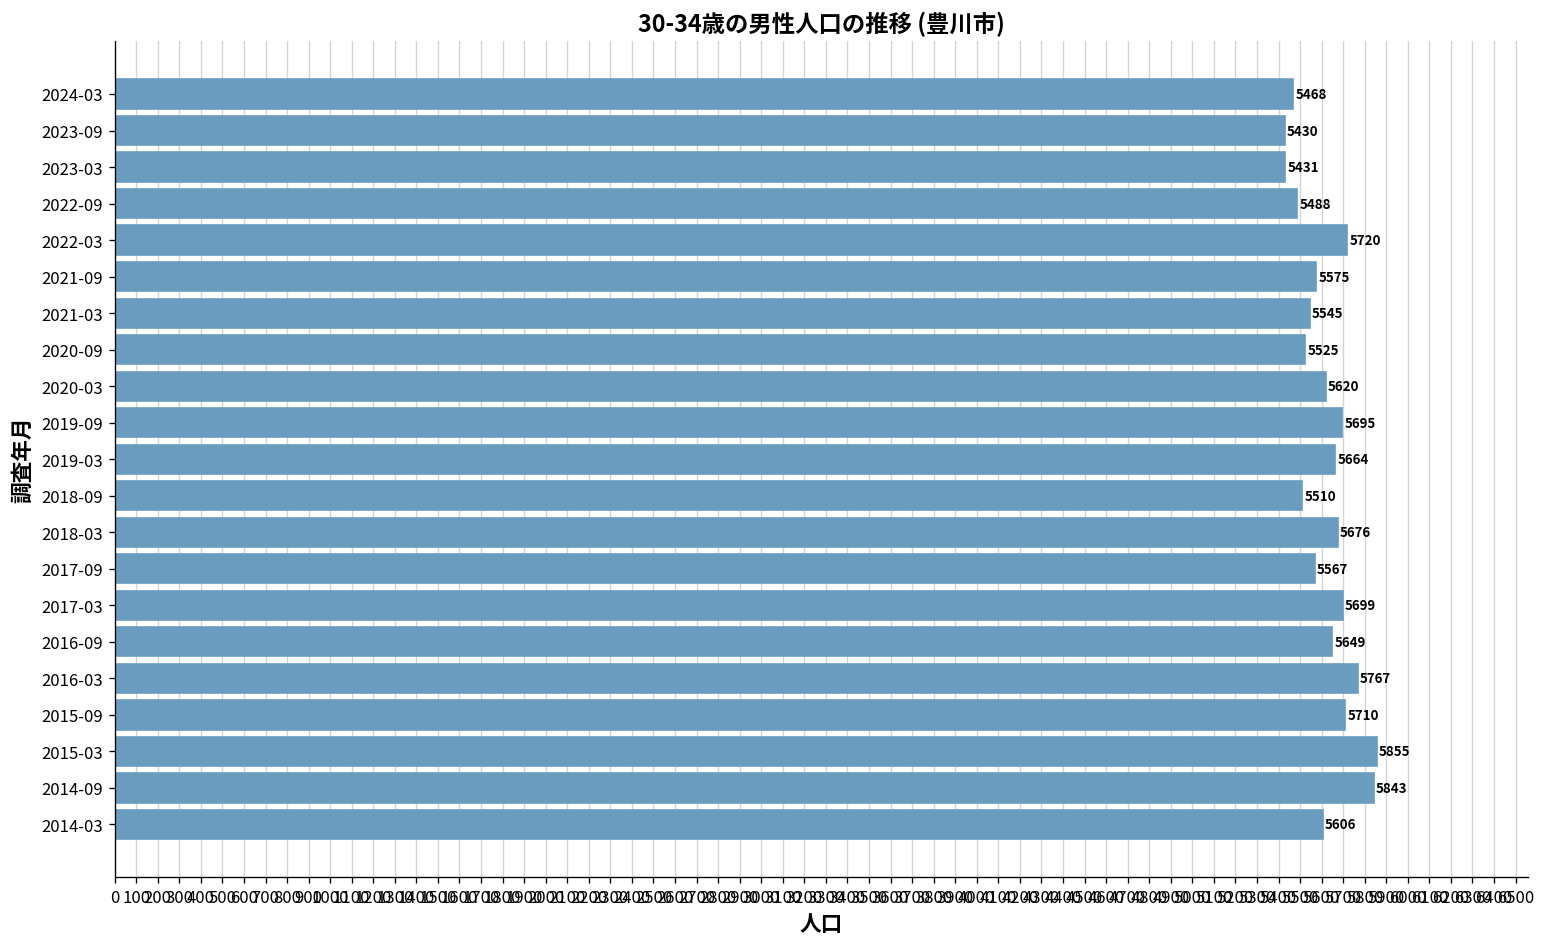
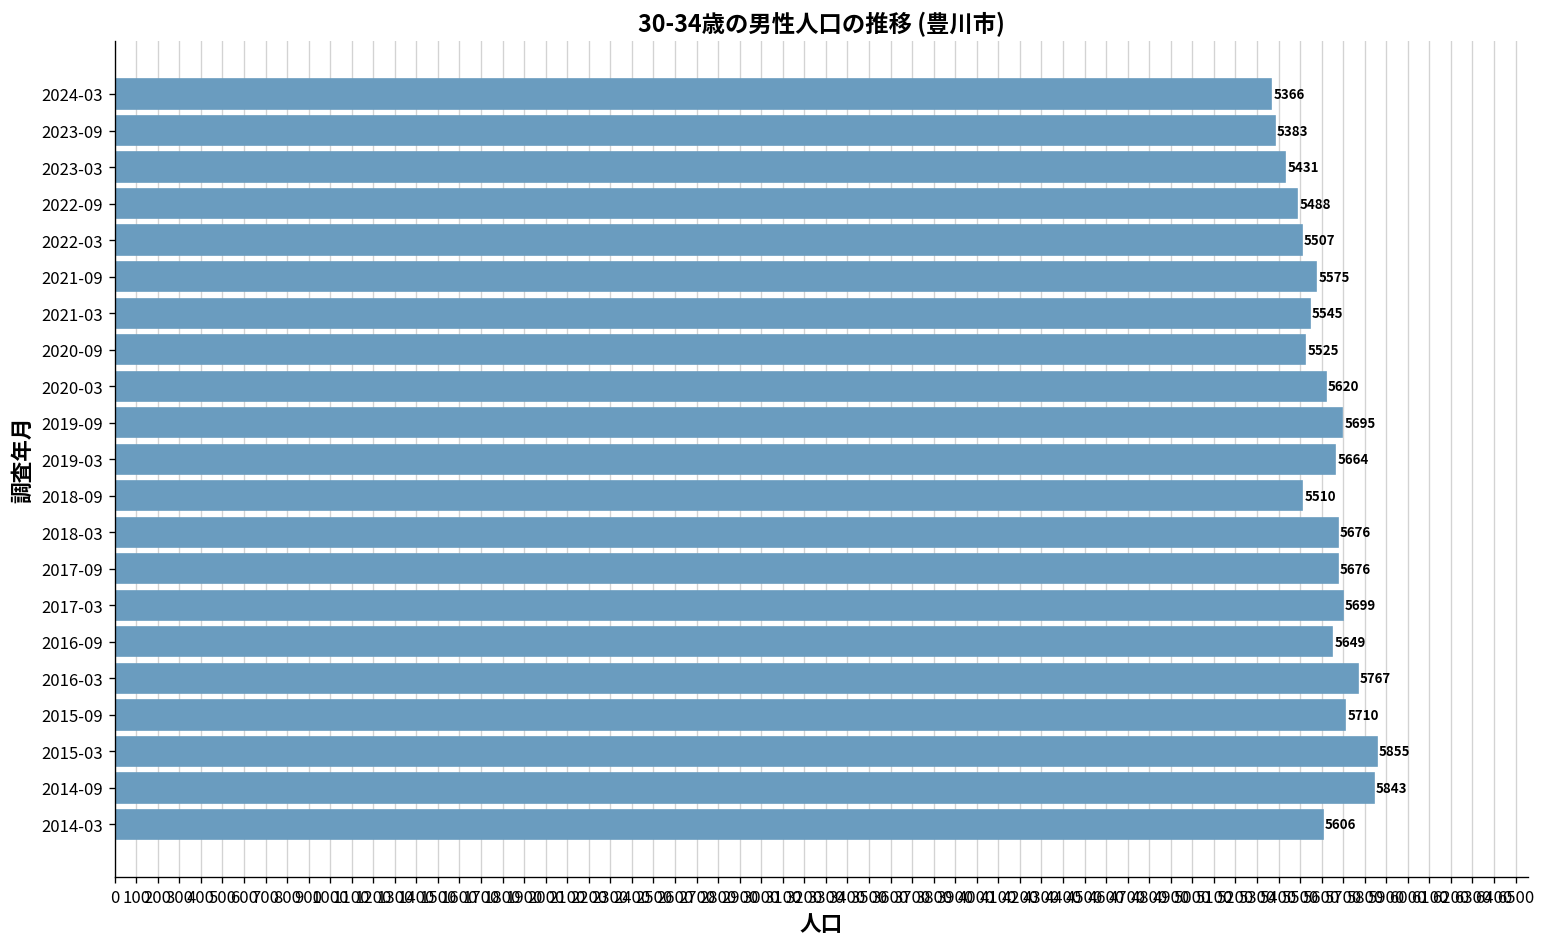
2024-03: 5468 -> 5366
2023-09: 5430 -> 5383
2022-03: 5720 -> 5507
2017-09: 5567 -> 5676
